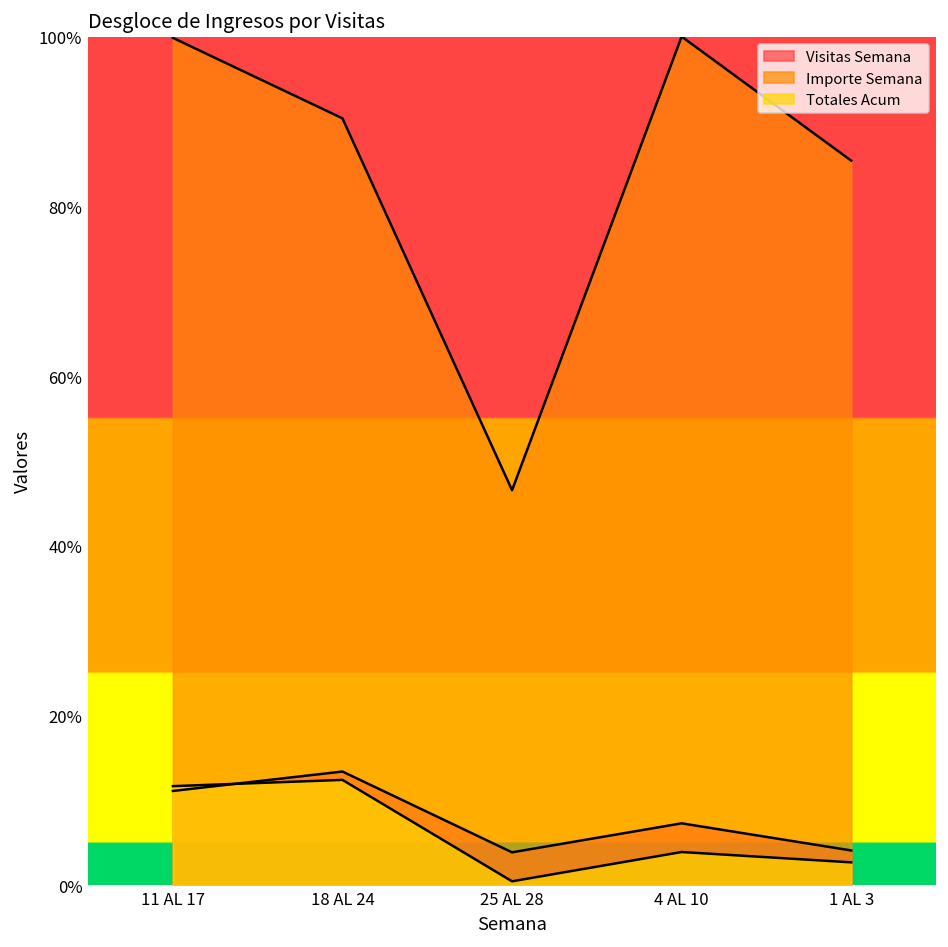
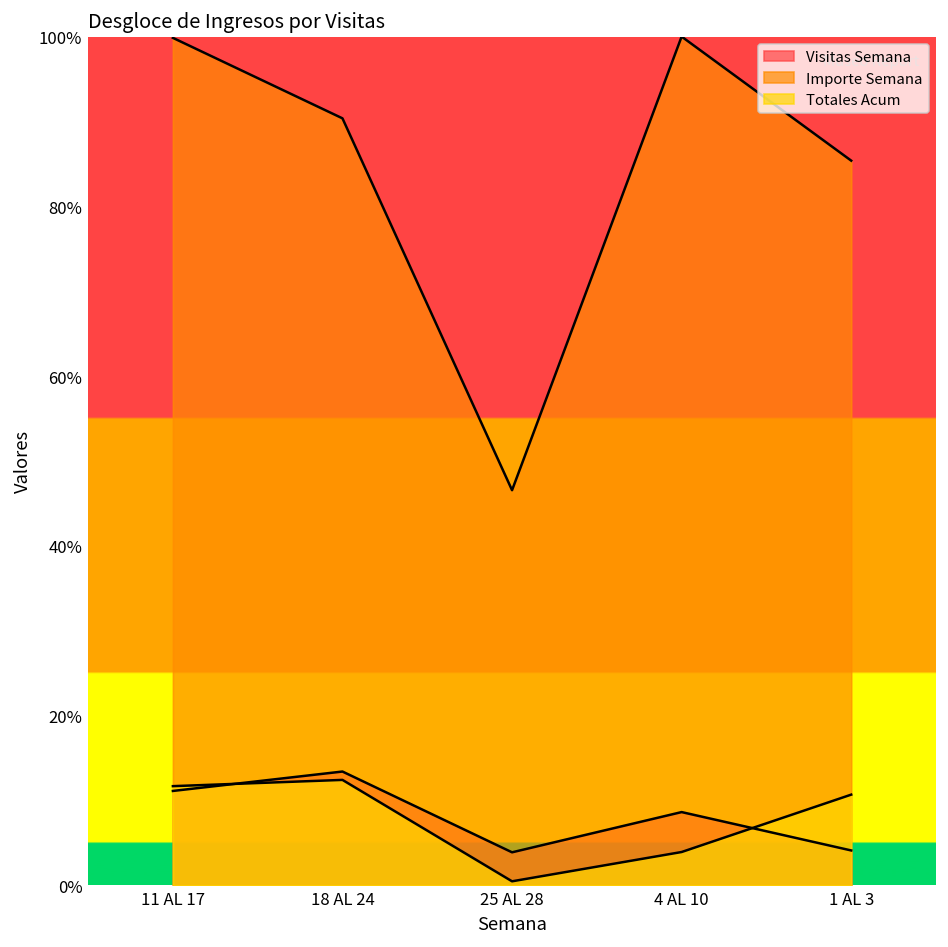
Visitas Semana, 4 AL 10: 7% -> 9%
Totales Acum, 1 AL 3: 3% -> 11%
